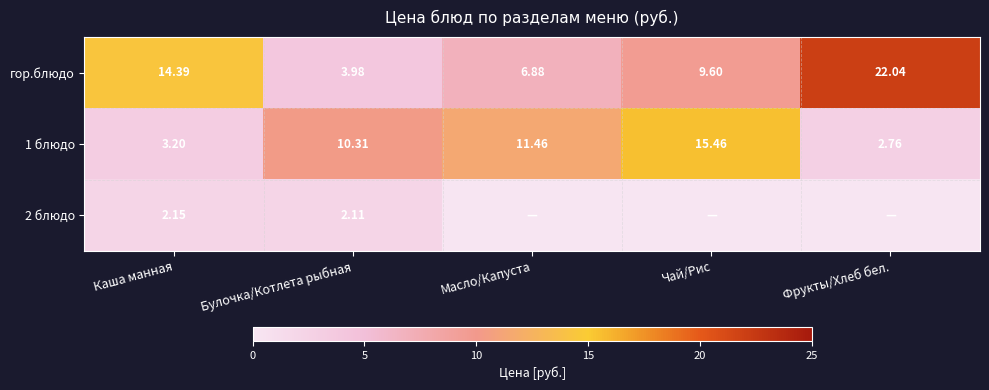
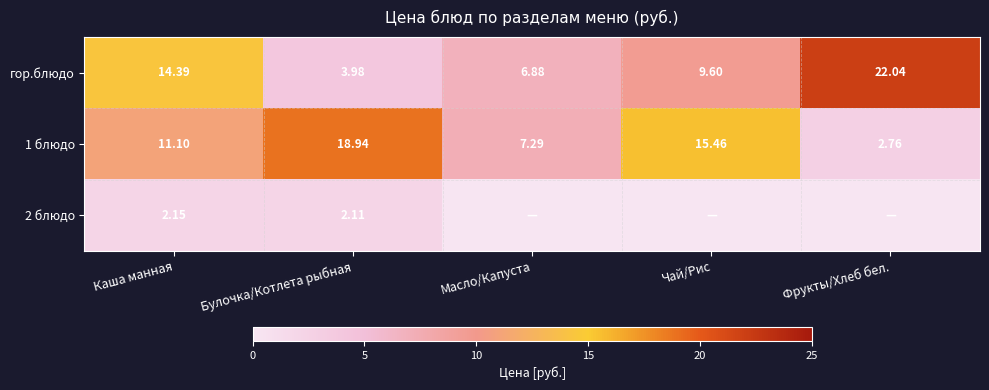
1 блюдо, Каша манная: 3.20 -> 11.10
1 блюдо, Булочка/Котлета рыбная: 10.31 -> 18.94
1 блюдо, Масло/Капуста: 11.46 -> 7.29
